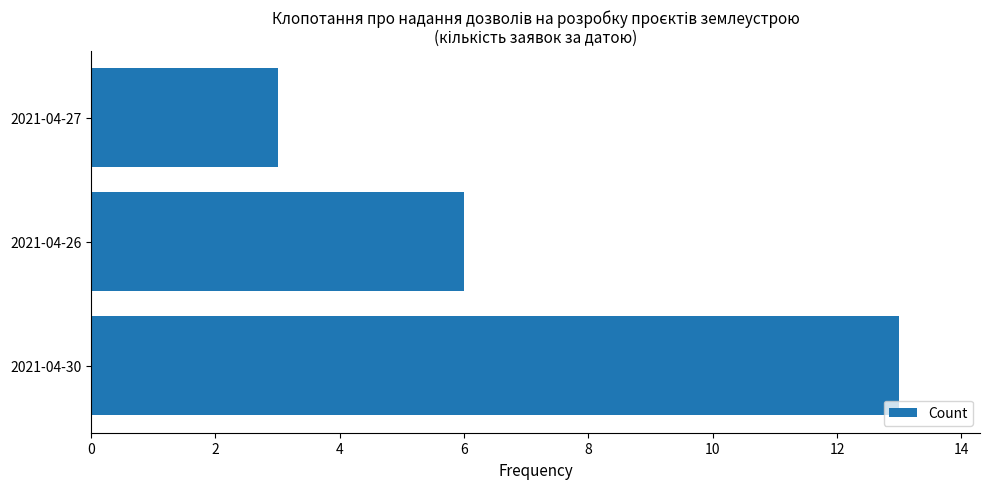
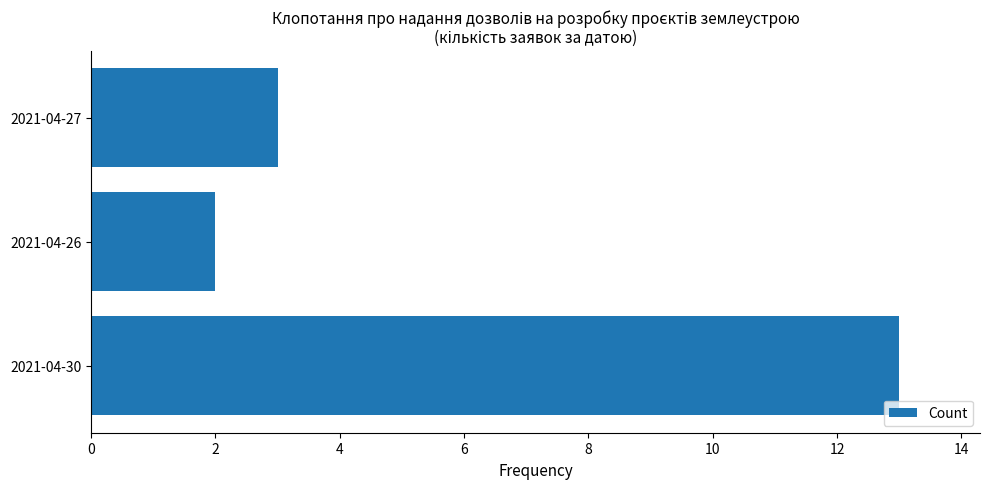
2021-04-26: 6 -> 2
